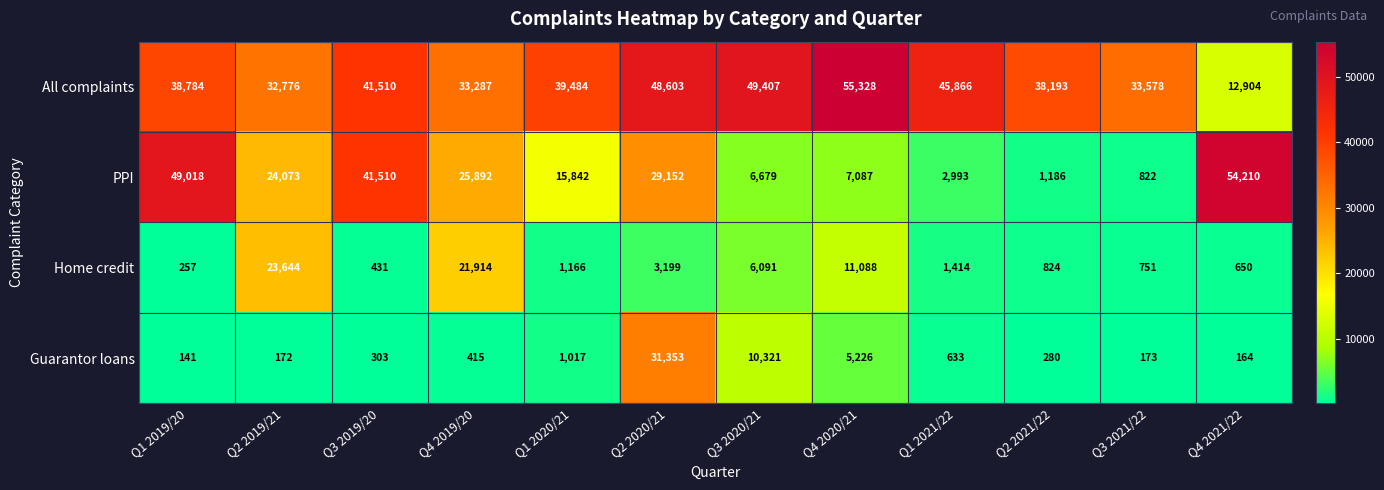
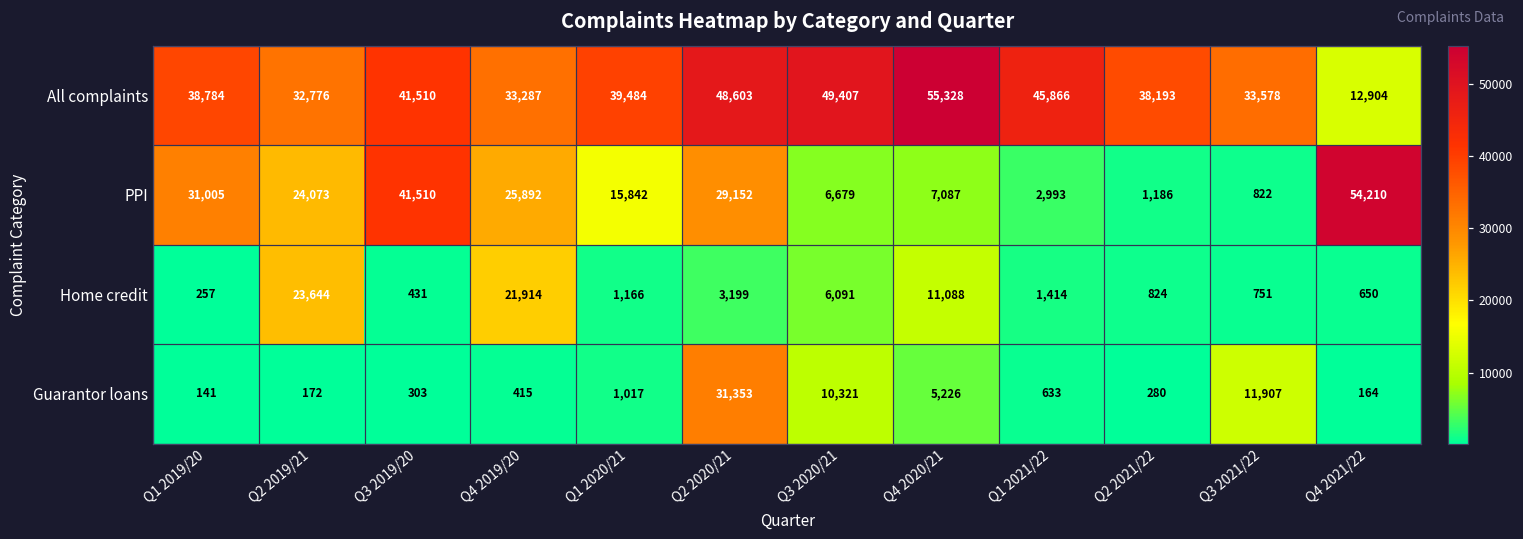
PPI, Q1 2019/20: 49,018 -> 31,005
Guarantor loans, Q3 2021/22: 173 -> 11,907
